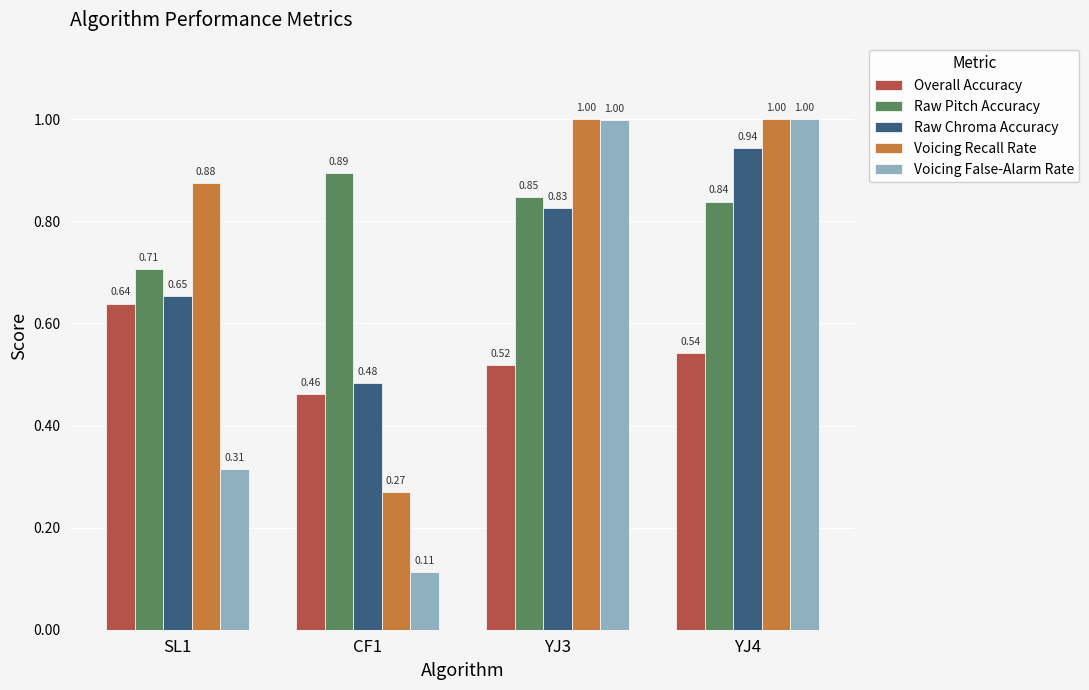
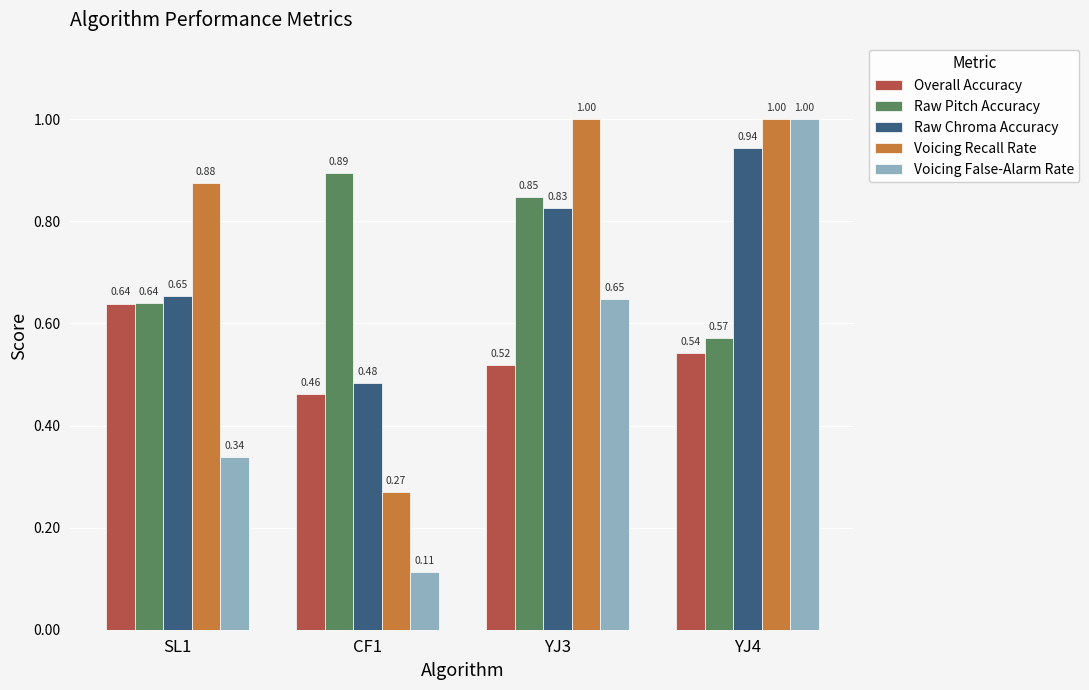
Raw Pitch Accuracy, SL1: 0.71 -> 0.64
Voicing False-Alarm Rate, SL1: 0.31 -> 0.34
Voicing False-Alarm Rate, YJ3: 1.00 -> 0.65
Raw Pitch Accuracy, YJ4: 0.84 -> 0.57
